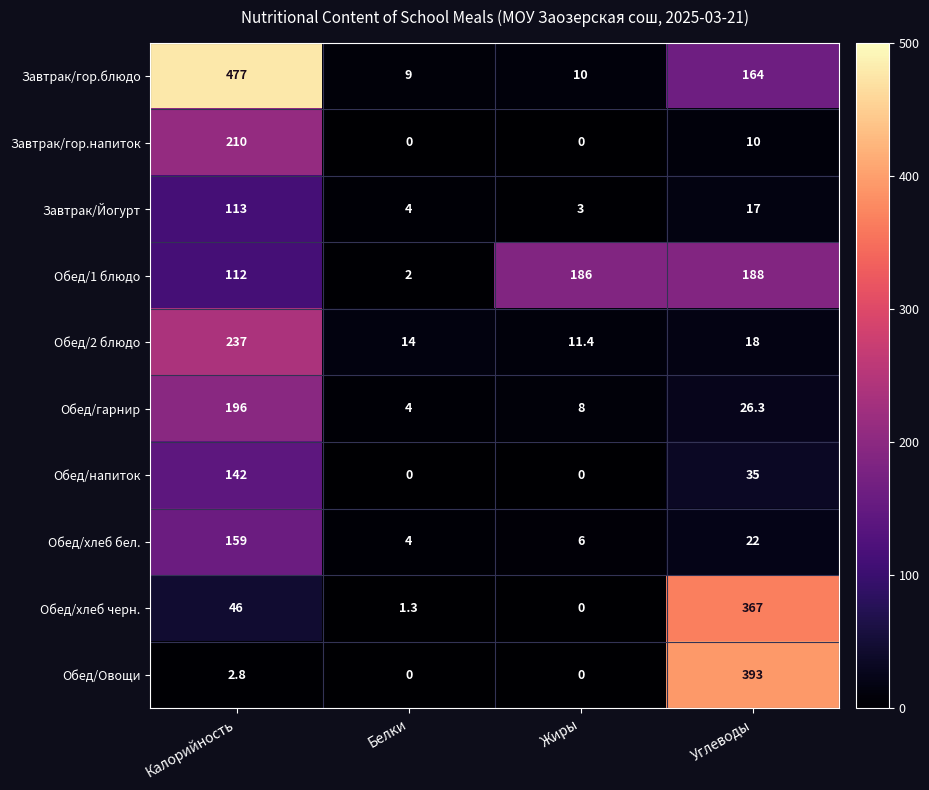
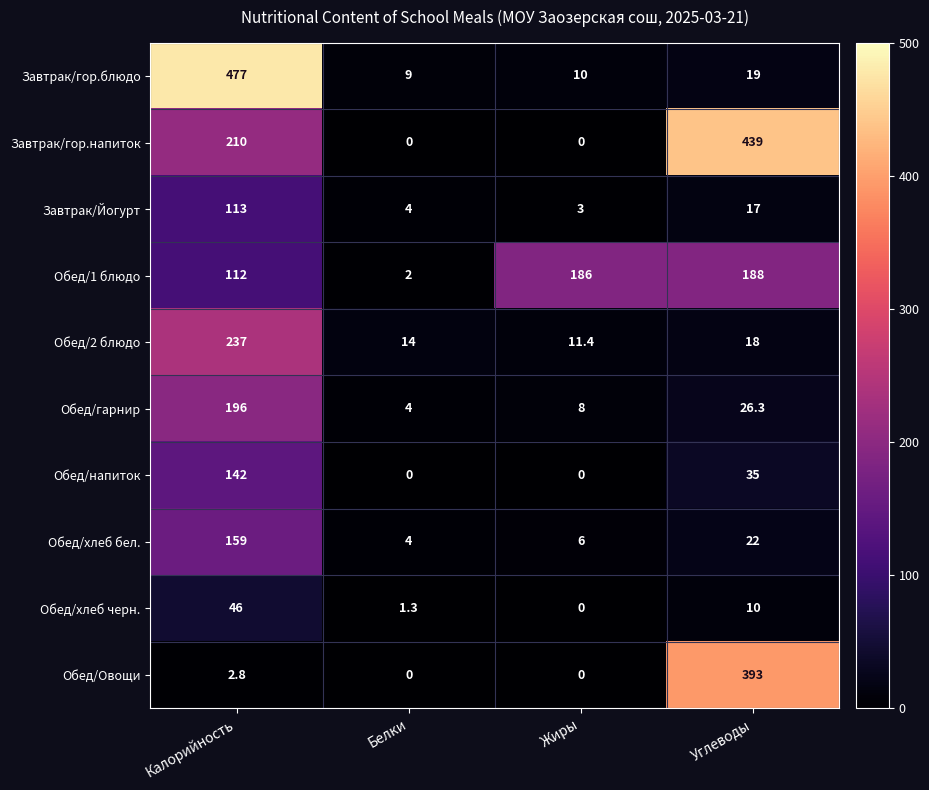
Завтрак/гор.блюдо, Углеводы: 164 -> 19
Завтрак/гор.напиток, Углеводы: 10 -> 439
Обед/хлеб черн., Углеводы: 367 -> 10
